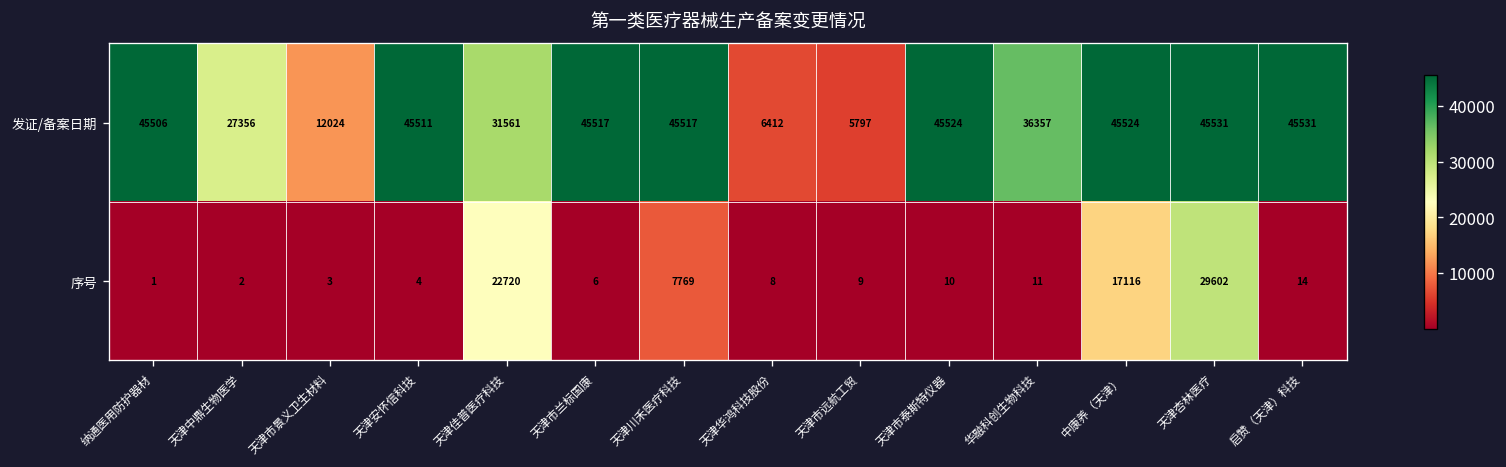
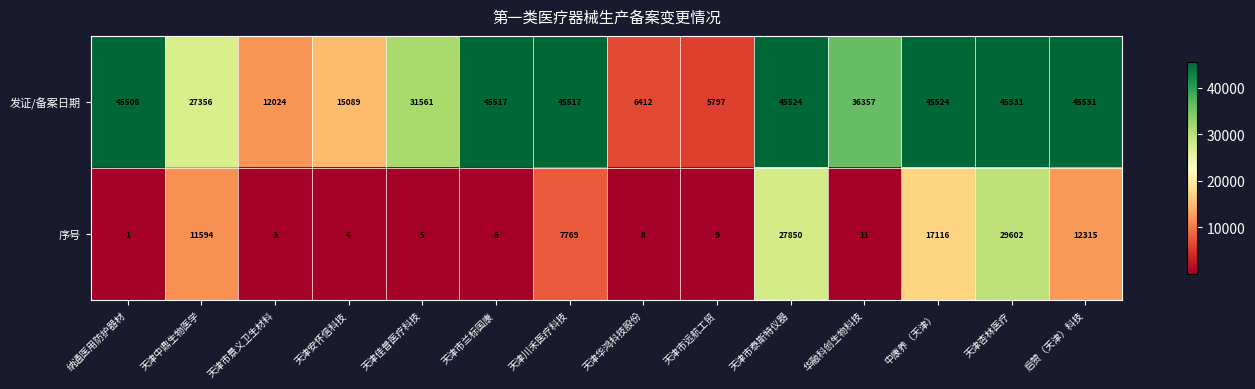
发证/备案日期, 天津安怀信科技: 45511 -> 15089
序号, 天津中鼎生物医学: 2 -> 11594
序号, 天津佳普医疗科技: 22720 -> 5
序号, 天津市泰斯特仪器: 10 -> 27850
序号, 启赞（天津）科技: 14 -> 12315
